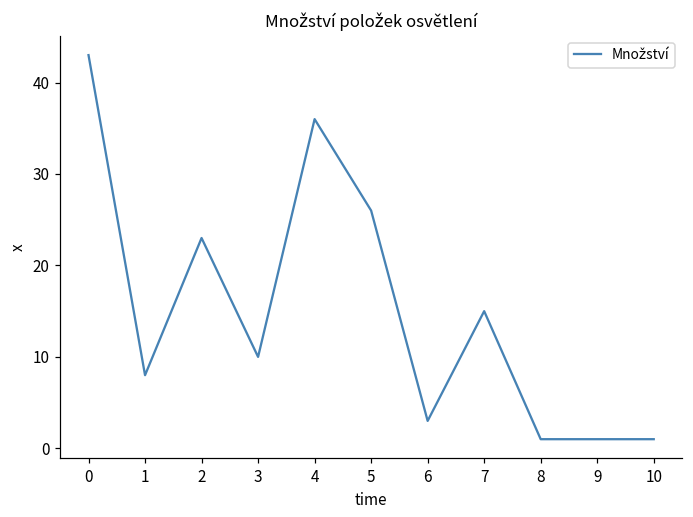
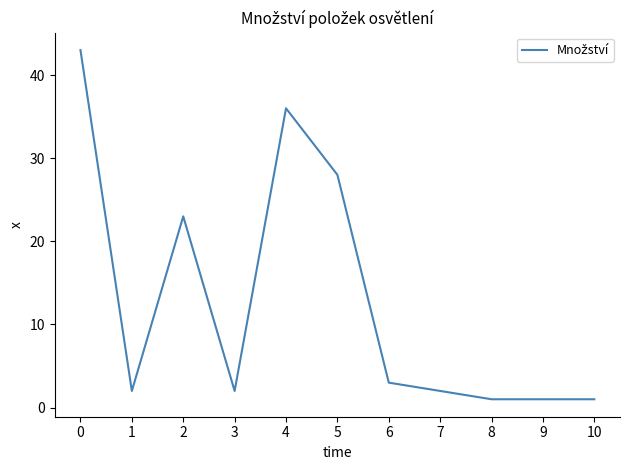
1: 8 -> 2
3: 10 -> 2
5: 26 -> 28
7: 15 -> 2
